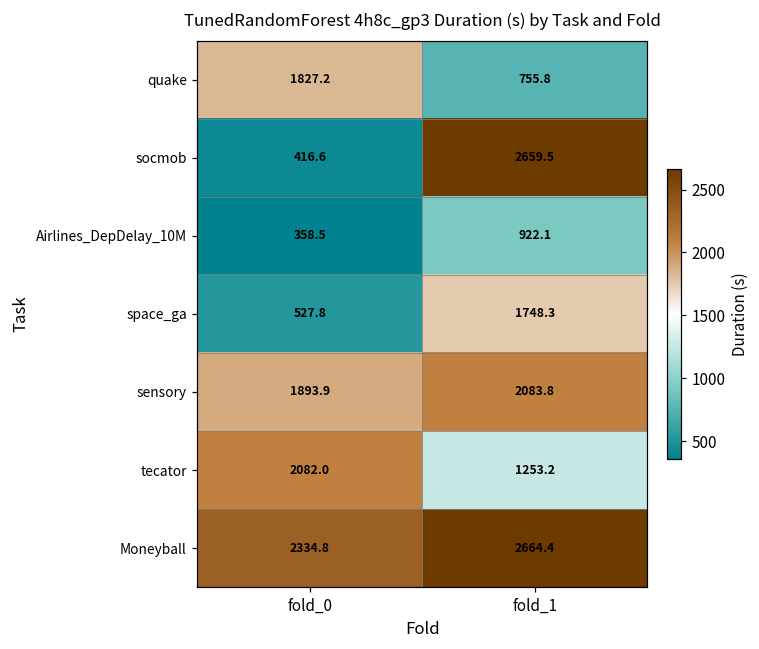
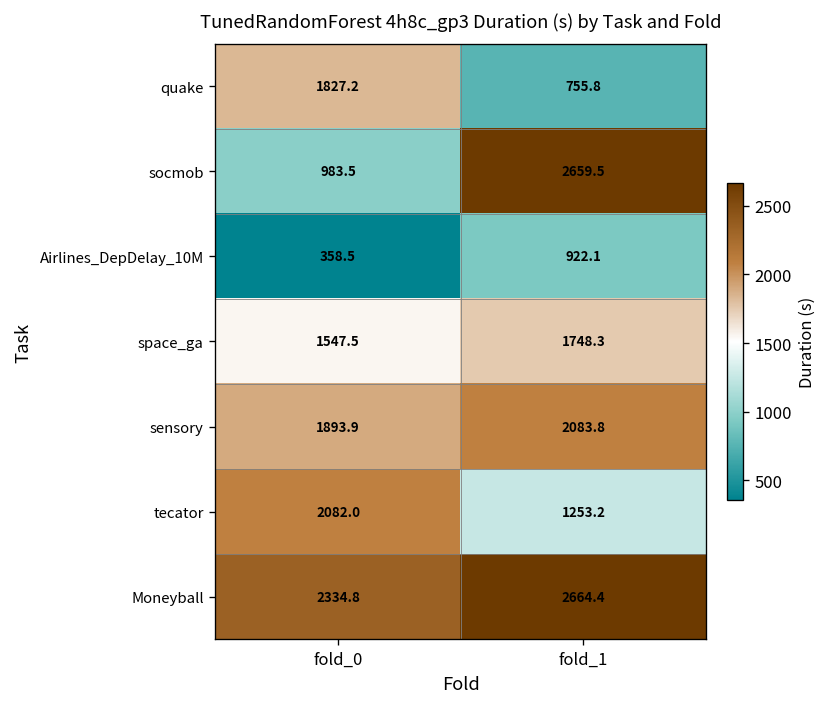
socmob, fold_0: 416.6 -> 983.5
space_ga, fold_0: 527.8 -> 1547.5
